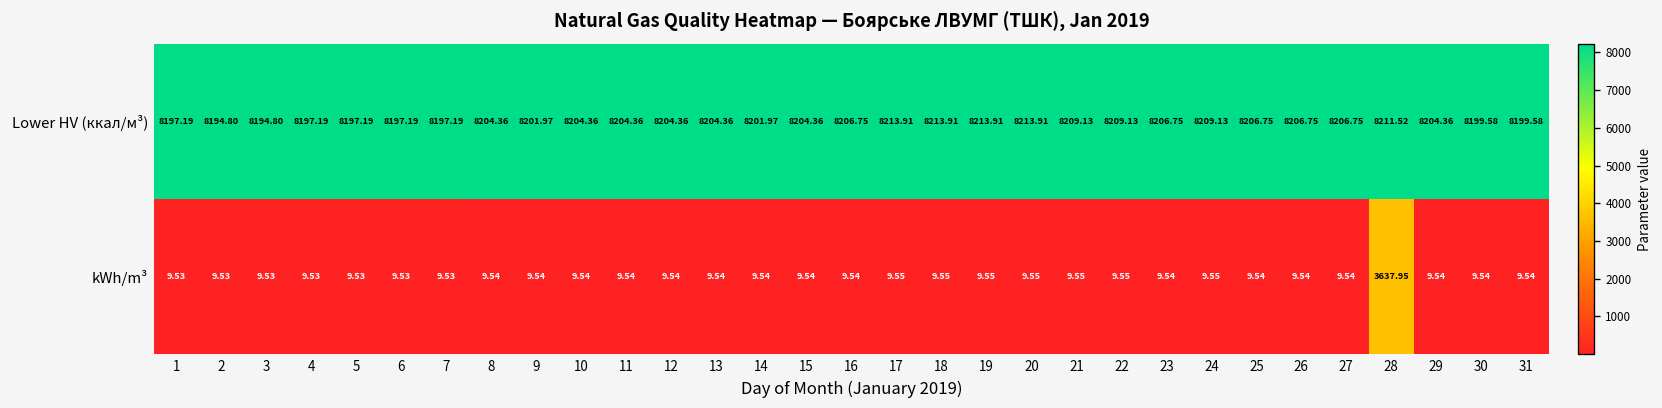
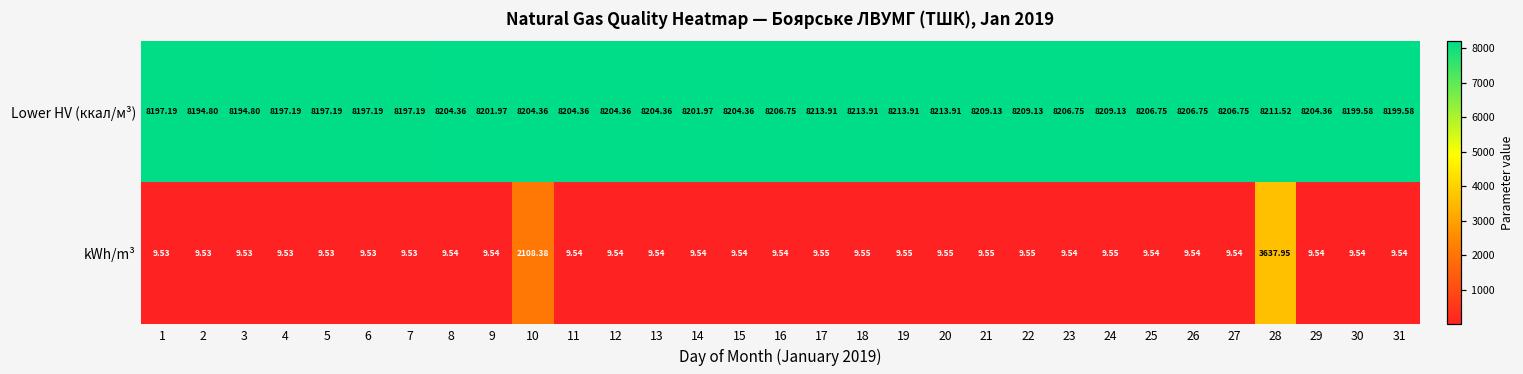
kWh/m³, 10: 9.54 -> 2108.38
